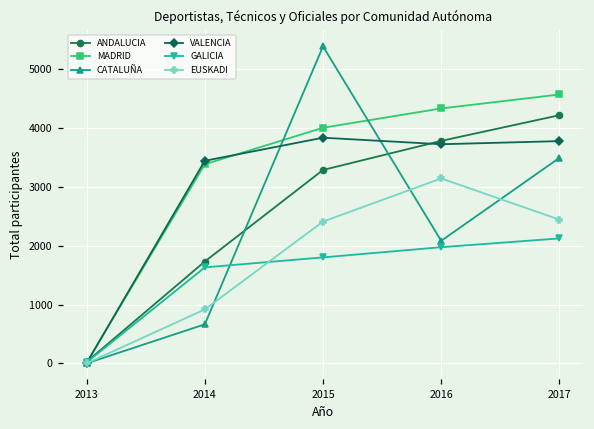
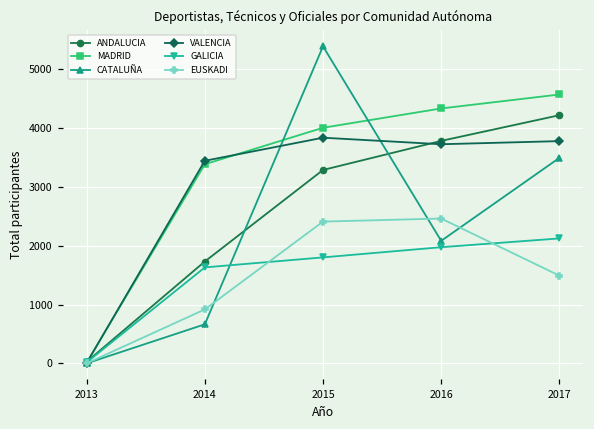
EUSKADI, 2016: 3100 -> 2500
EUSKADI, 2017: 2400 -> 1500
